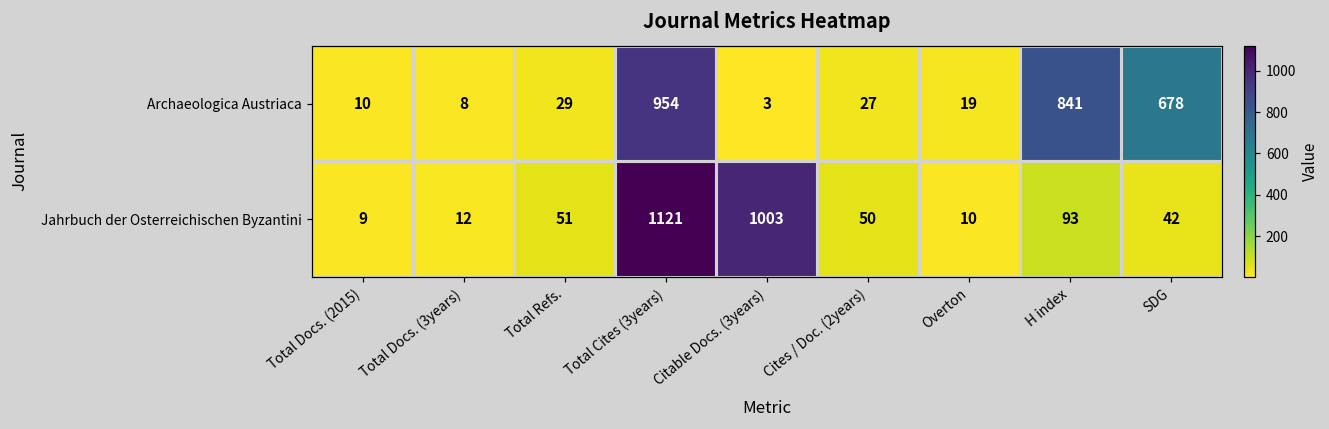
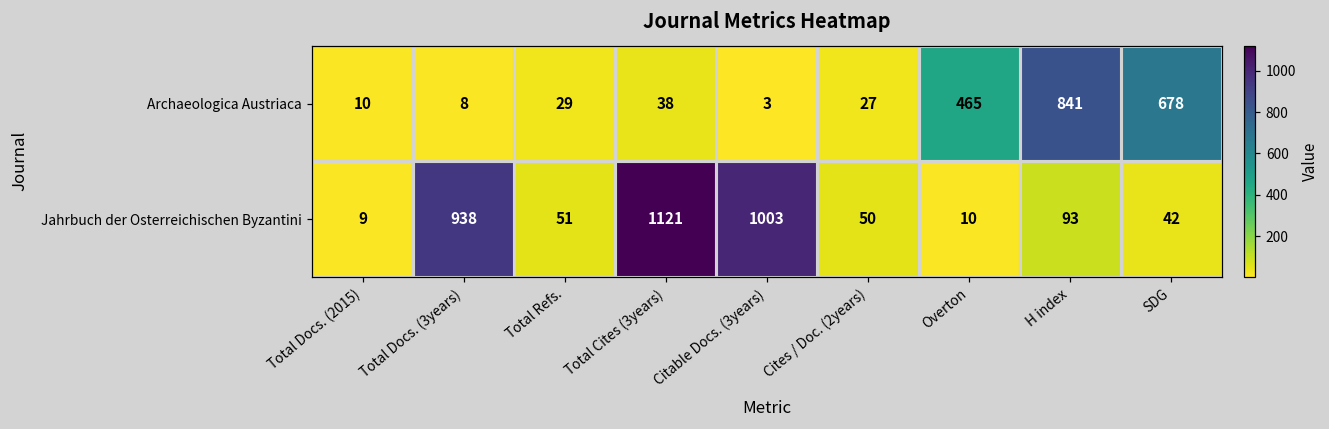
Archaeologica Austriaca, Total Cites (3years): 954 -> 38
Archaeologica Austriaca, Overton: 19 -> 465
Jahrbuch der Osterreichischen Byzantini, Total Docs. (3years): 12 -> 938
